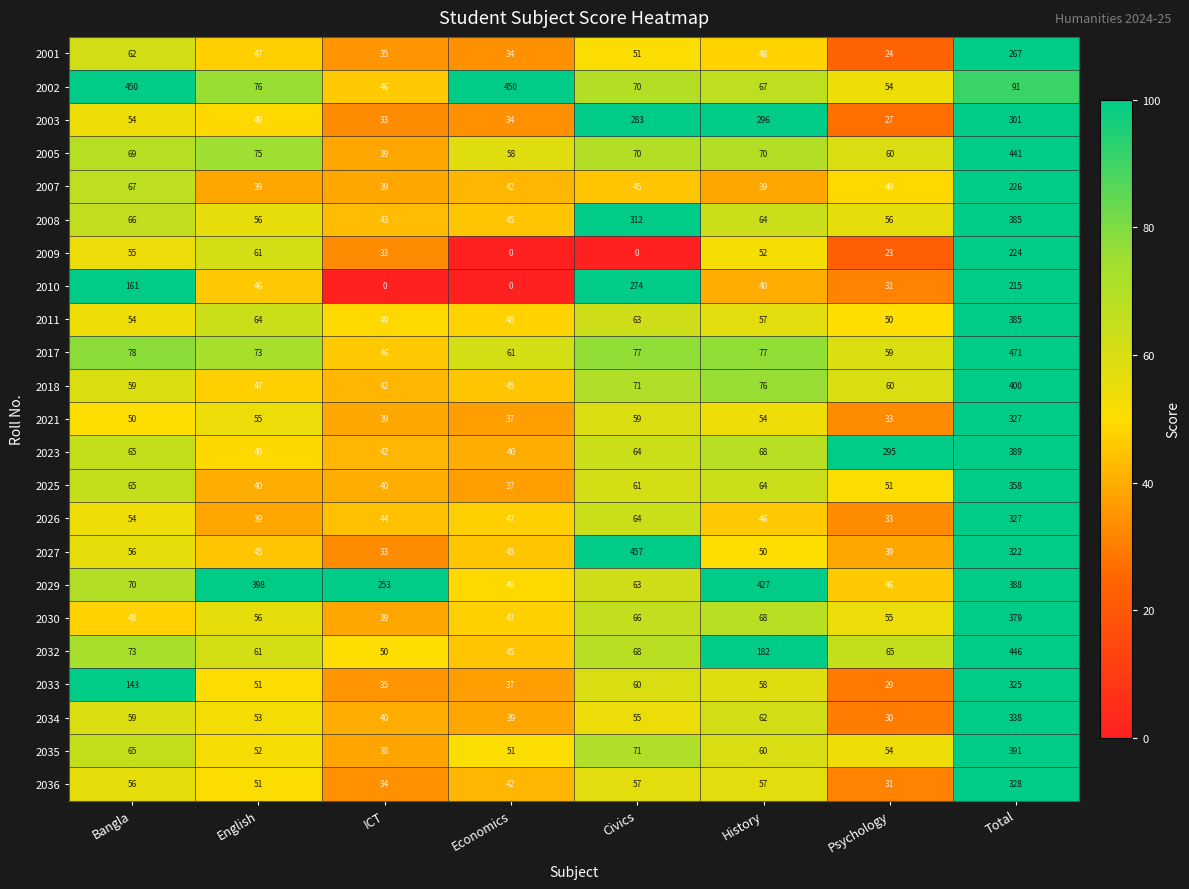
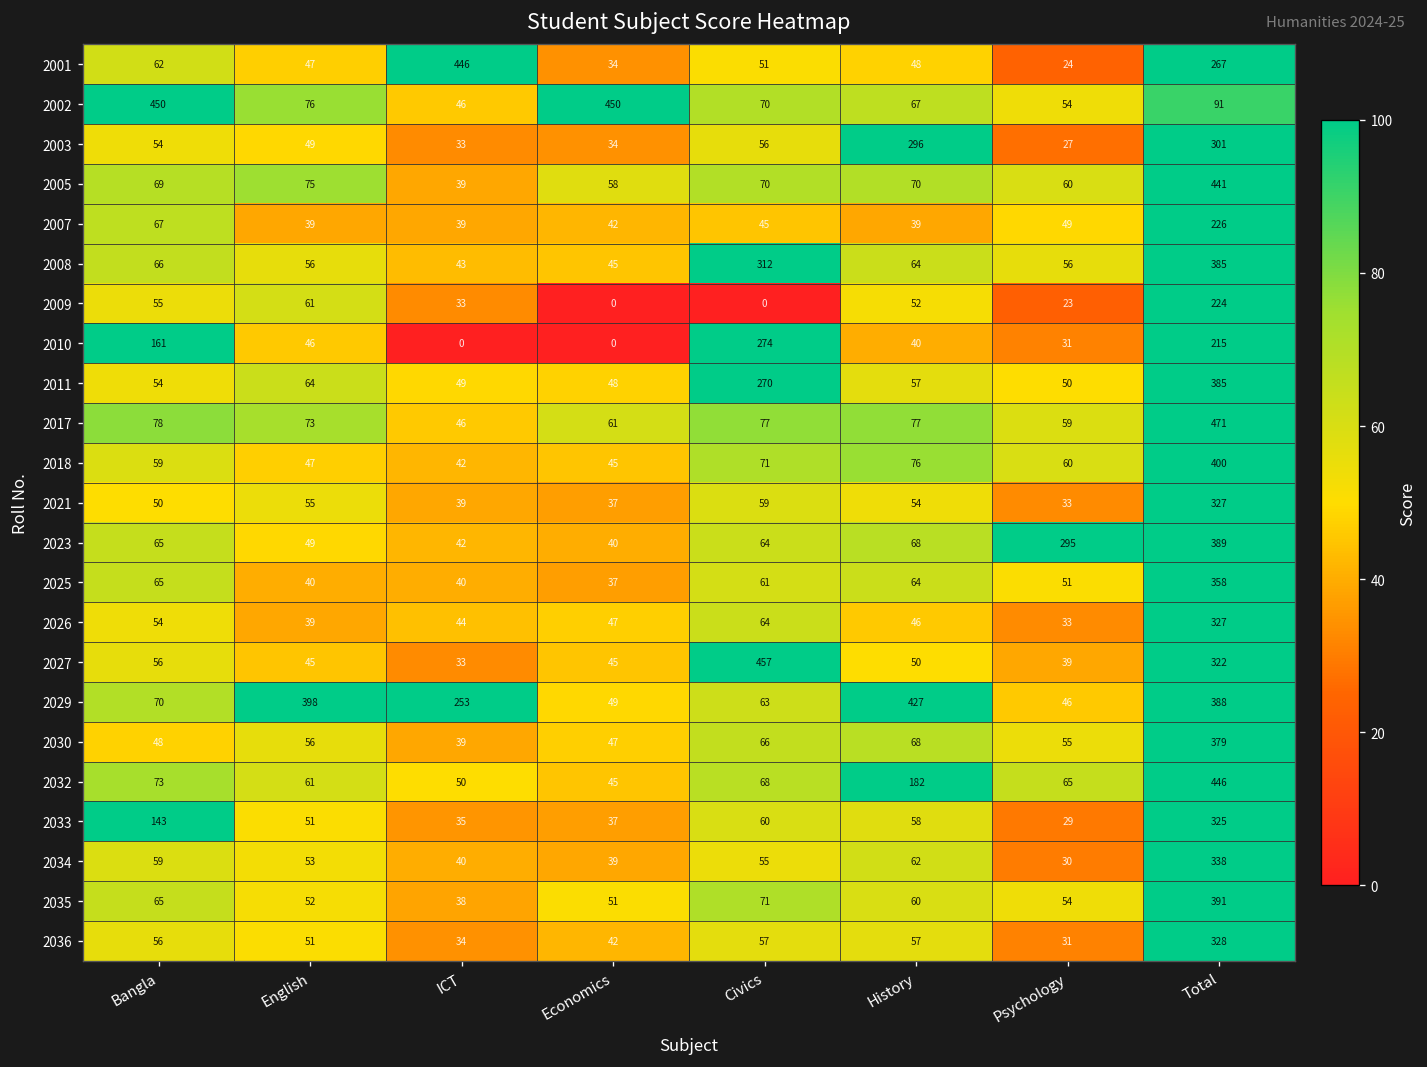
2001, ICT: 35 -> 446
2003, Civics: 283 -> 56
2011, Civics: 63 -> 270
